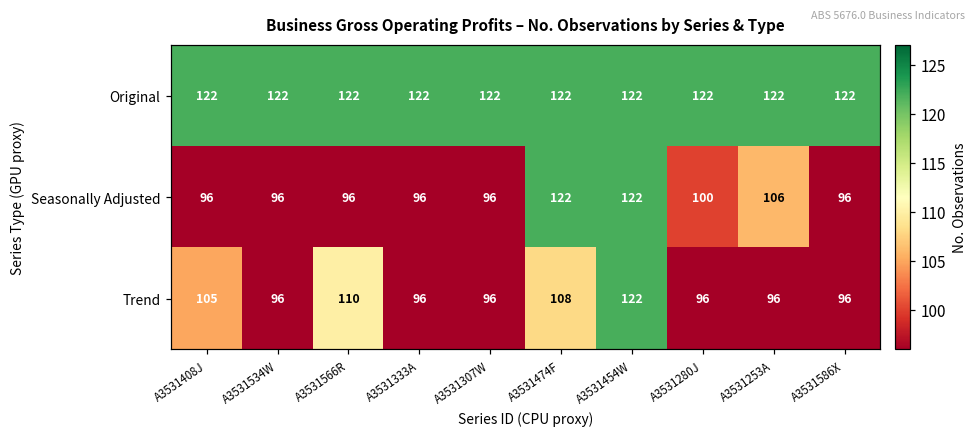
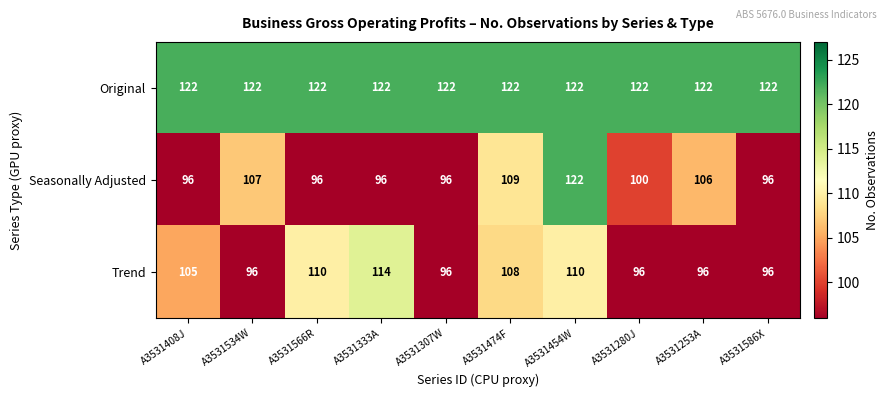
Seasonally Adjusted, A3531534W: 96 -> 107
Seasonally Adjusted, A3531474F: 122 -> 109
Trend, A3531333A: 96 -> 114
Trend, A3531454W: 122 -> 110
